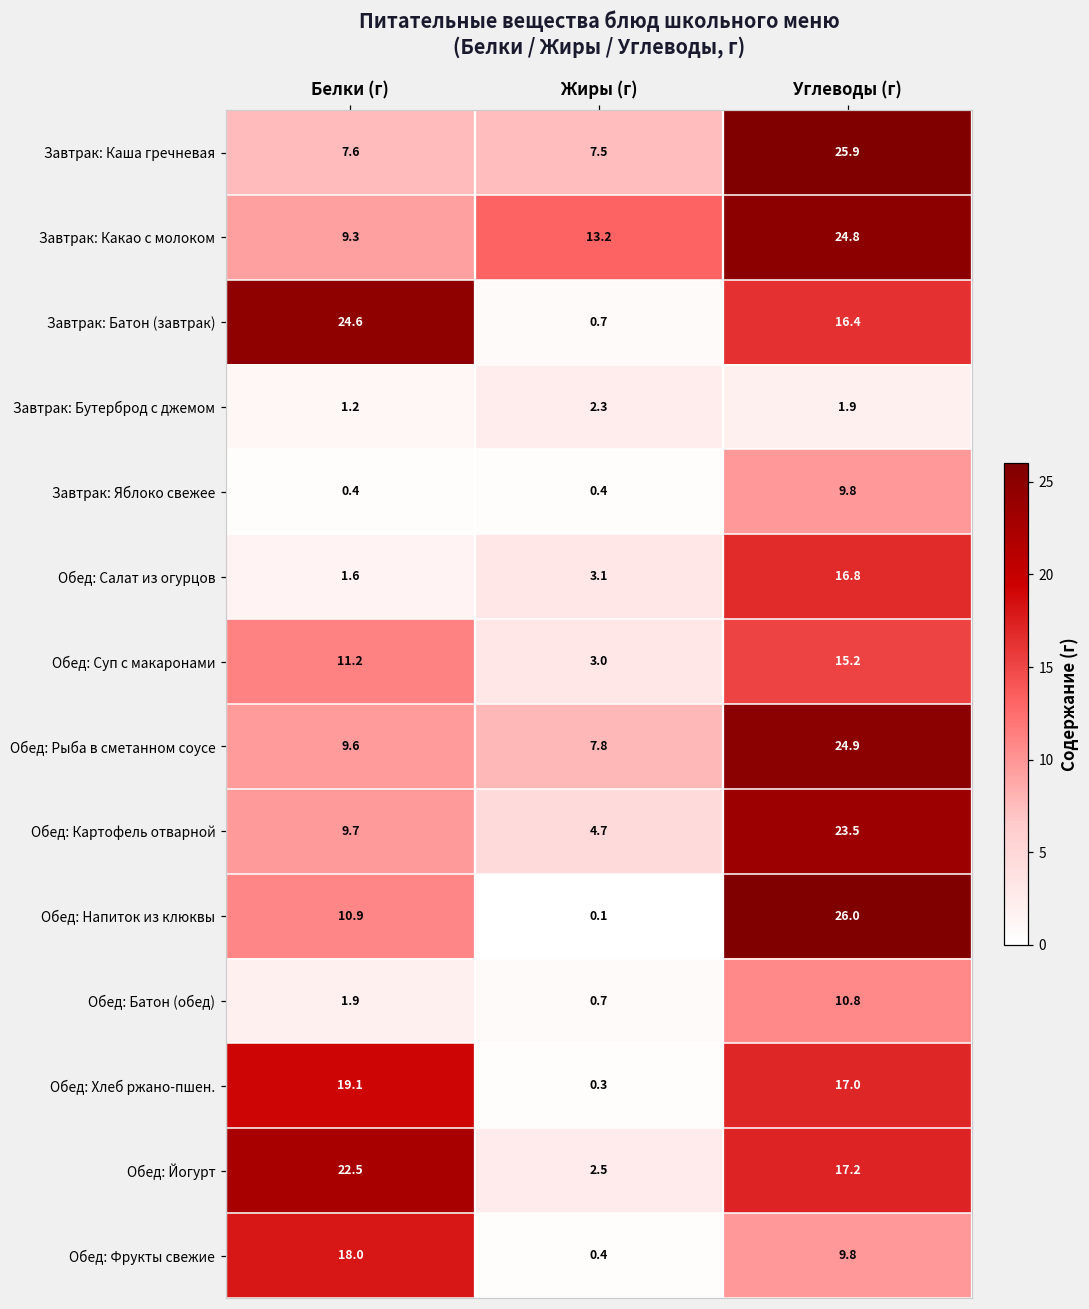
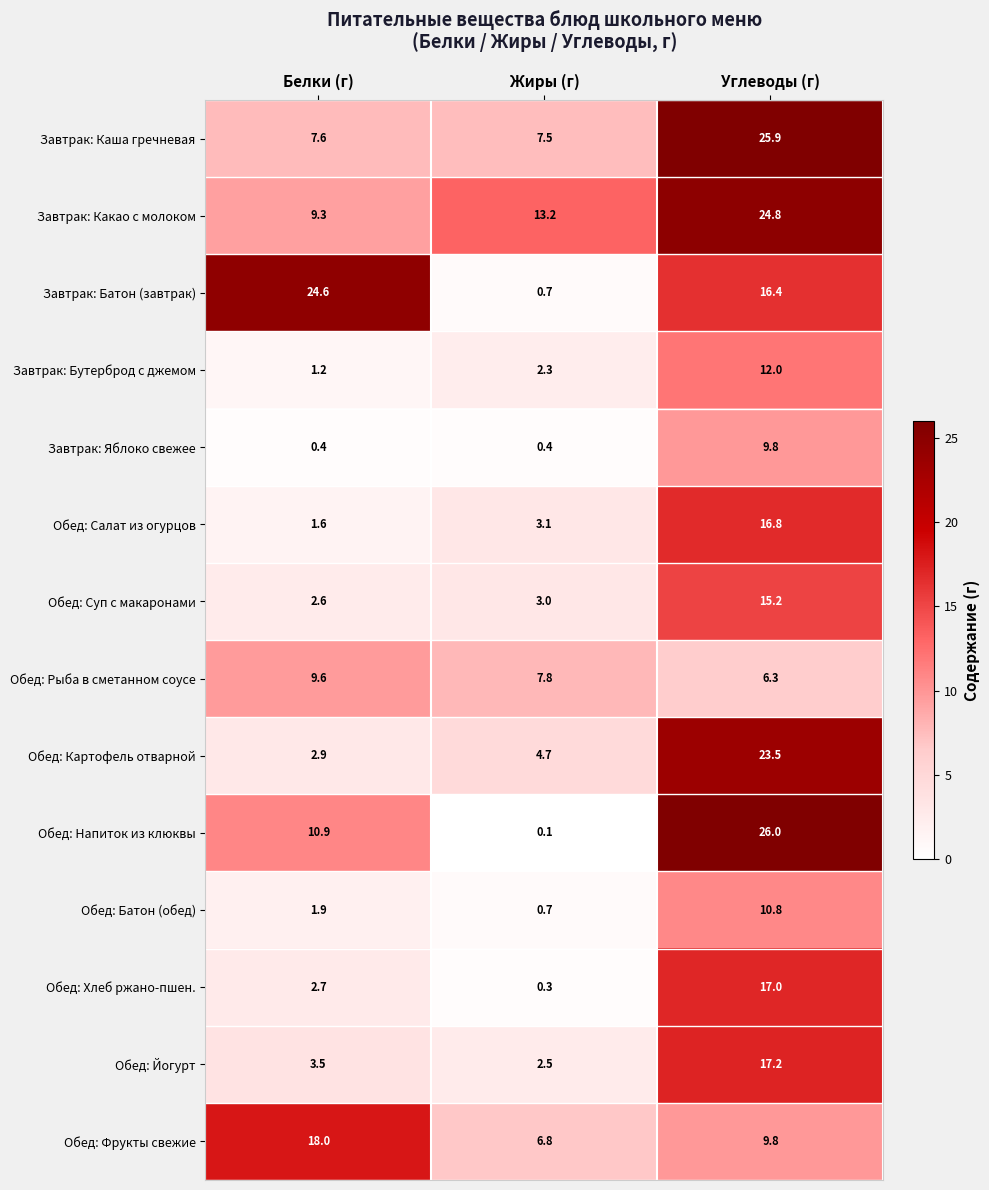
Завтрак: Бутерброд с джемом, Углеводы (г): 1.9 -> 12.0
Обед: Суп с макаронами, Белки (г): 11.2 -> 2.6
Обед: Рыба в сметанном соусе, Углеводы (г): 24.9 -> 6.3
Обед: Картофель отварной, Белки (г): 9.7 -> 2.9
Обед: Хлеб ржано-пшен., Белки (г): 19.1 -> 2.7
Обед: Йогурт, Белки (г): 22.5 -> 3.5
Обед: Фрукты свежие, Жиры (г): 0.4 -> 6.8
